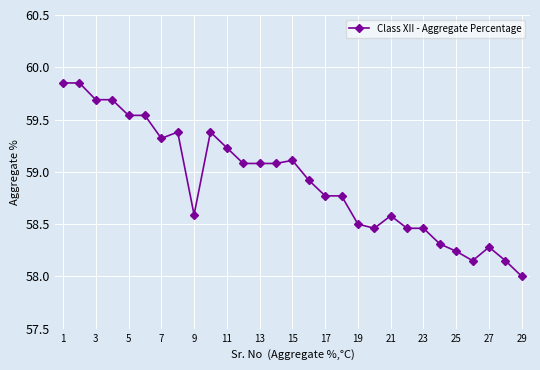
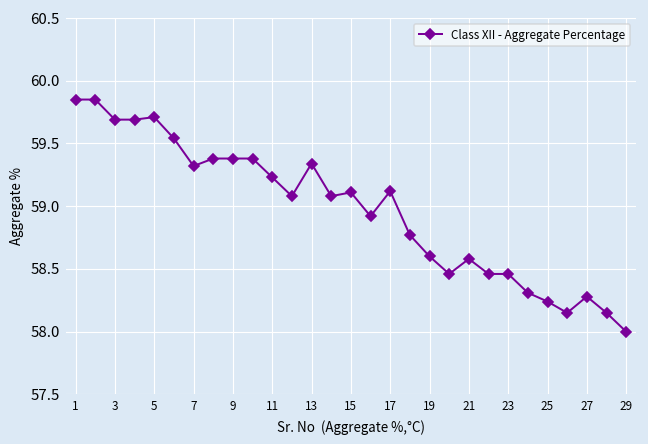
5: 59.54 -> 59.71
9: 58.59 -> 59.38
13: 59.08 -> 59.34
17: 58.77 -> 59.12
19: 58.5 -> 58.6
